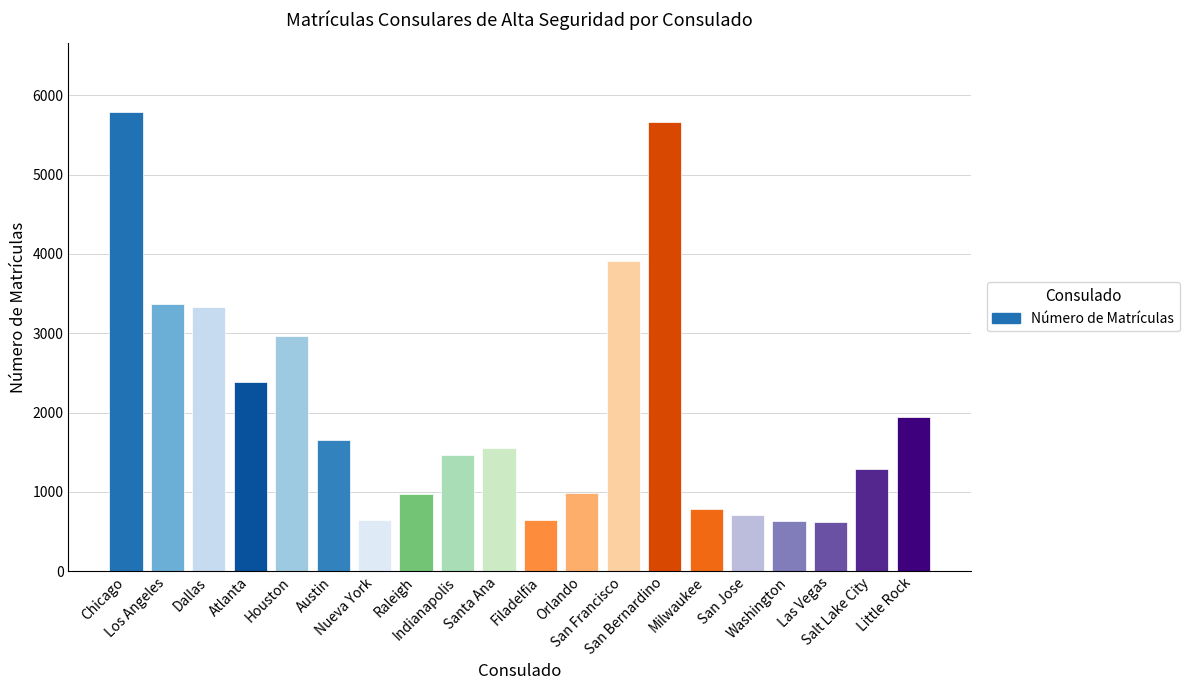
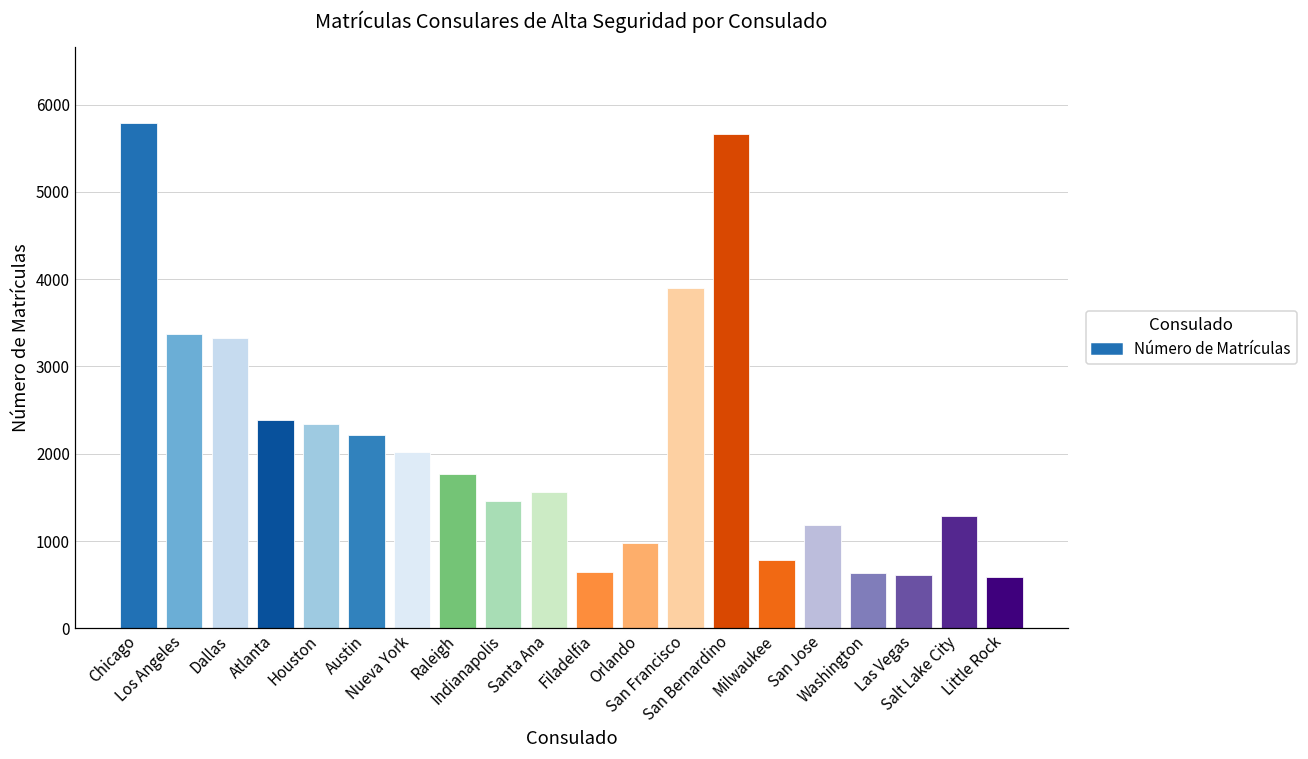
Houston: 3000 -> 2300
Austin: 1700 -> 2200
Nueva York: 600 -> 2000
Raleigh: 1000 -> 1800
San Jose: 700 -> 1200
Little Rock: 1900 -> 600
